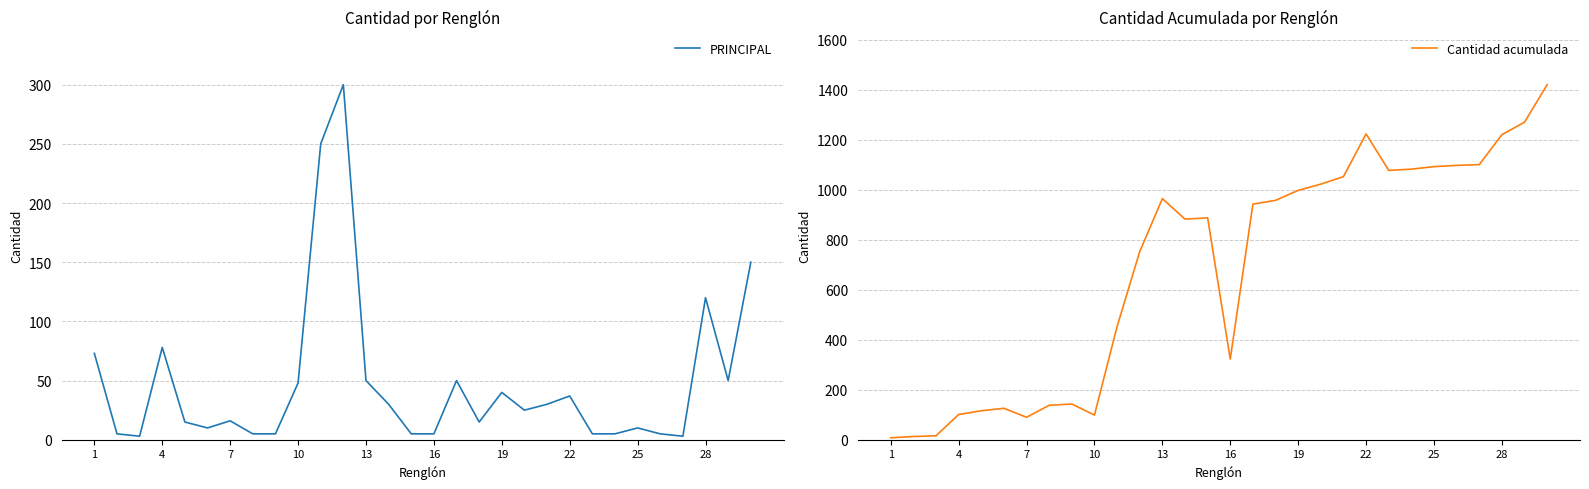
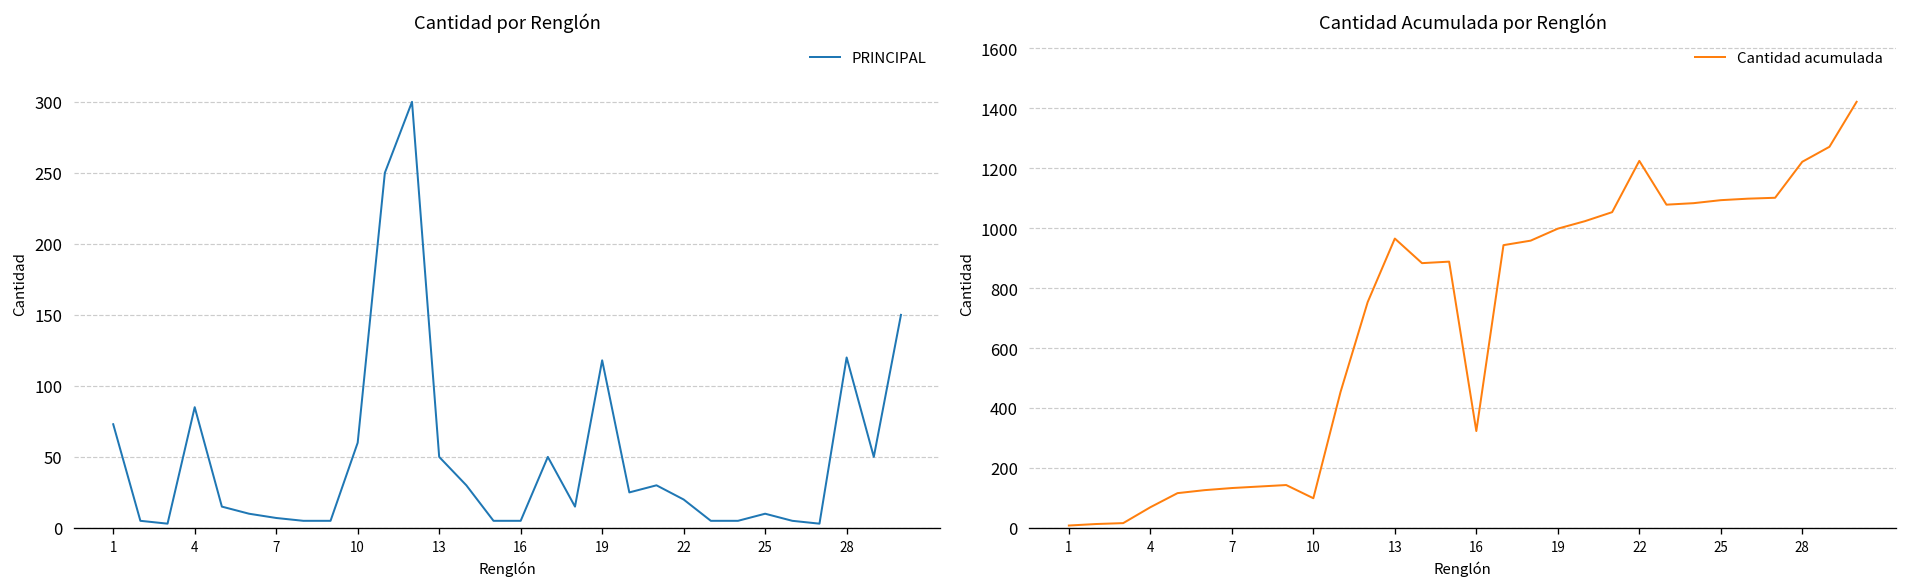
Cantidad por Renglón, 4: 78 -> 85
Cantidad por Renglón, 7: 16 -> 7
Cantidad por Renglón, 10: 48 -> 60
Cantidad por Renglón, 19: 40 -> 118
Cantidad por Renglón, 22: 37 -> 20
Cantidad Acumulada por Renglón, 4: 100 -> 70
Cantidad Acumulada por Renglón, 7: 90 -> 130
